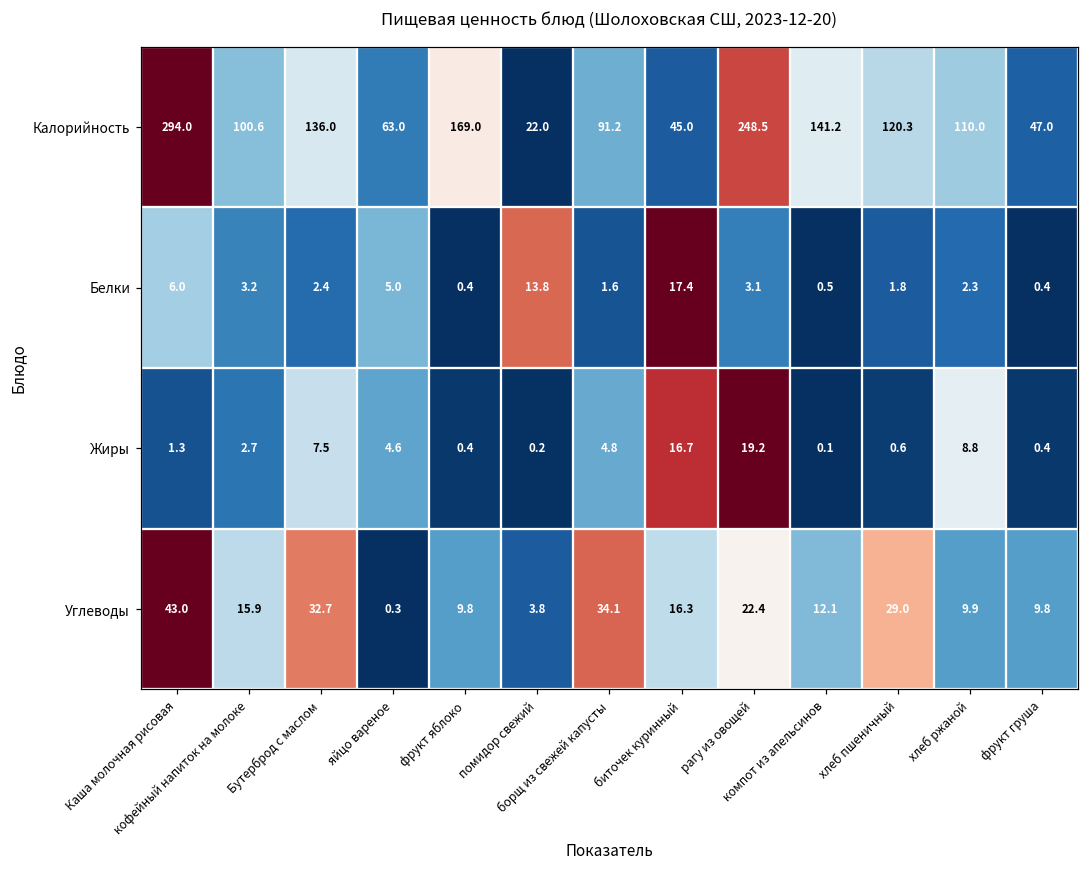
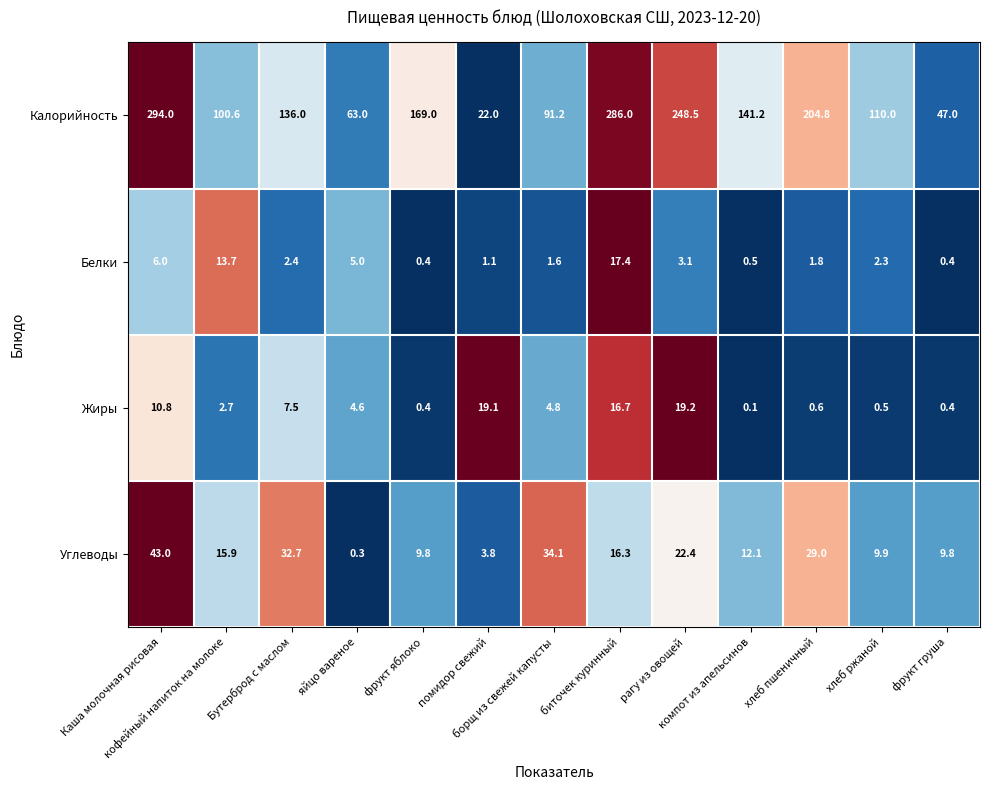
Калорийность, биточек куринный: 45.0 -> 286.0
Калорийность, хлеб пшеничный: 120.3 -> 204.8
Белки, кофейный напиток на молоке: 3.2 -> 13.7
Белки, помидор свежий: 13.8 -> 1.1
Жиры, Каша молочная рисовая: 1.3 -> 10.8
Жиры, помидор свежий: 0.2 -> 19.1
Жиры, хлеб ржаной: 8.8 -> 0.5
